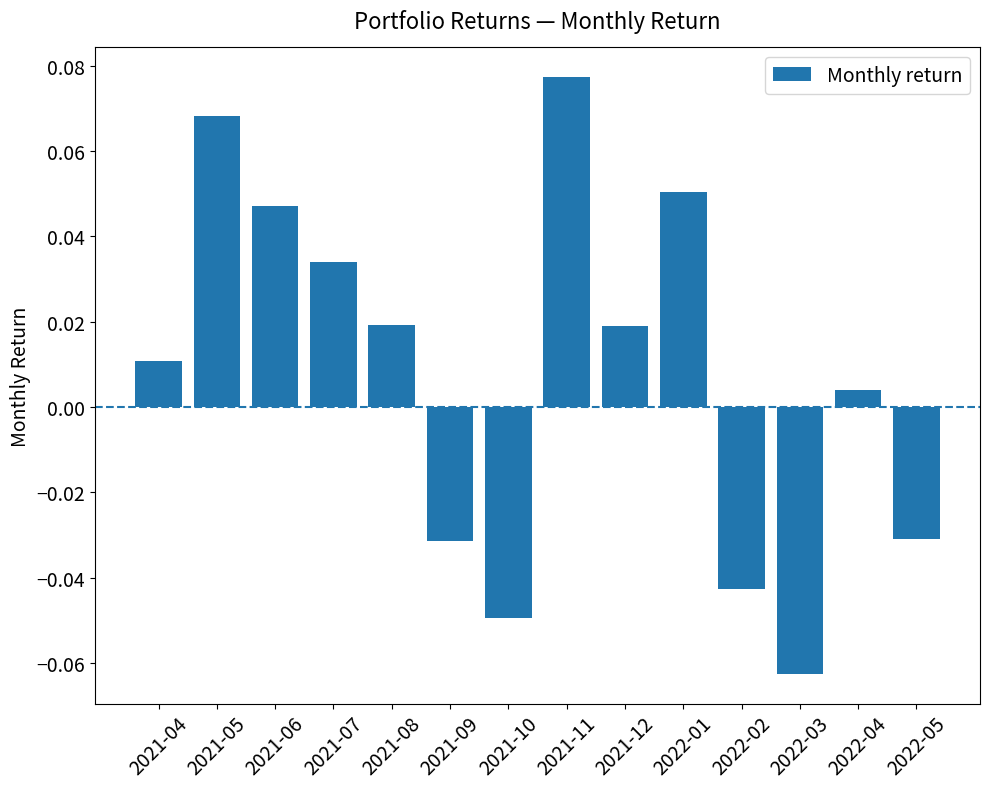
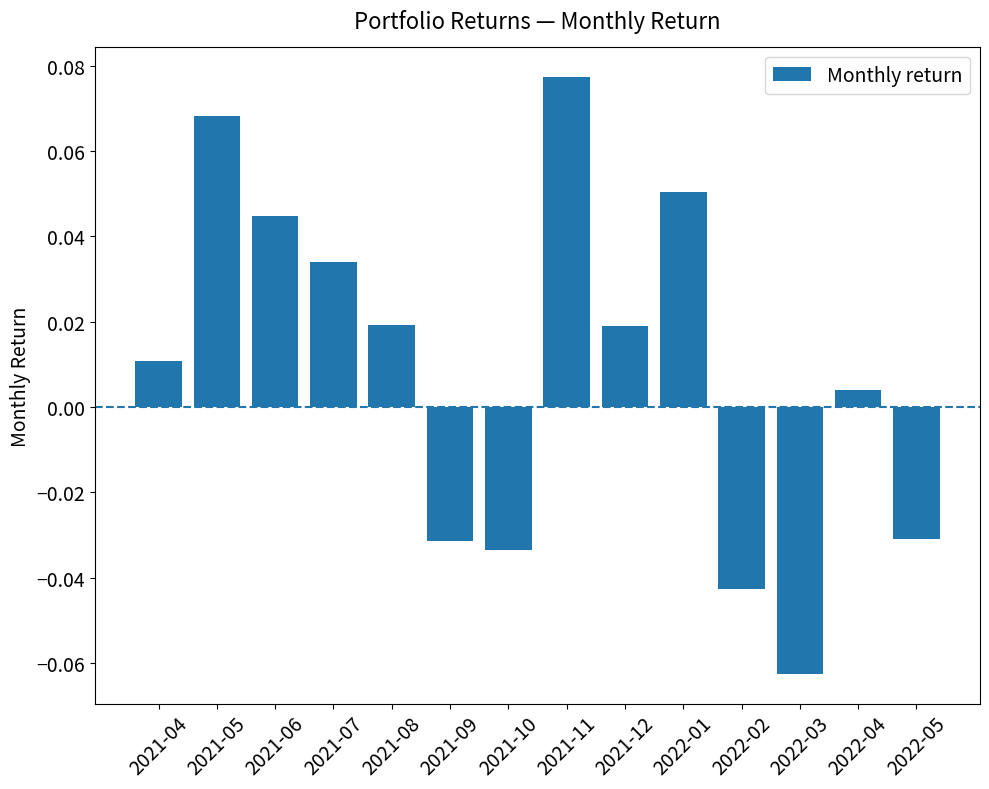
2021-06: 0.047 -> 0.045
2021-10: -0.049 -> -0.033
